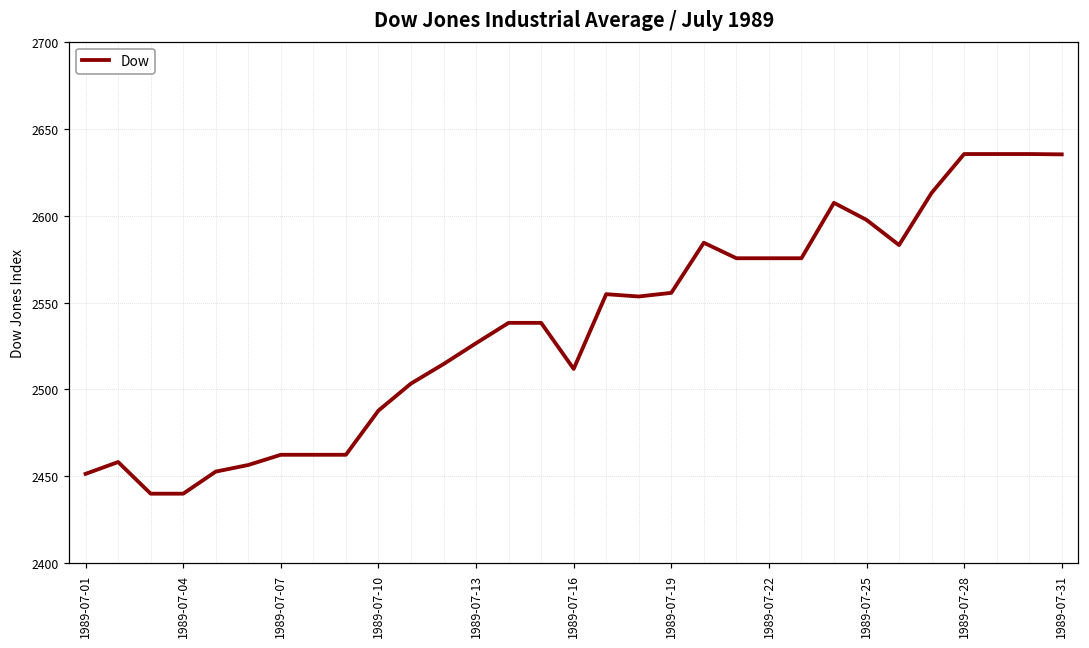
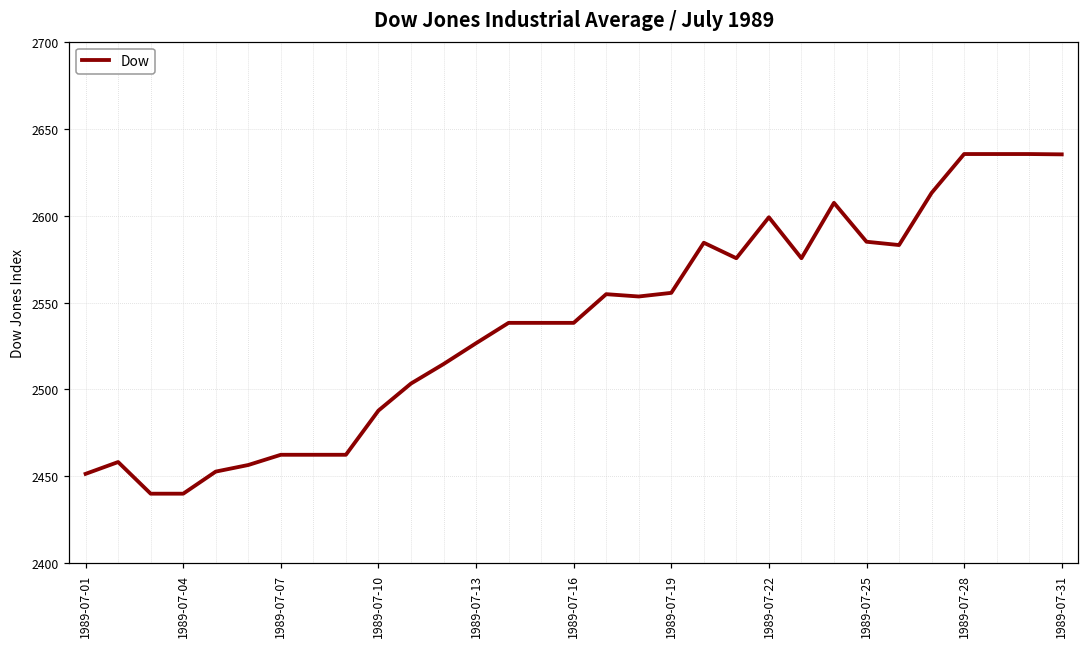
1989-07-16: 2512 -> 2538
1989-07-22: 2575 -> 2599
1989-07-25: 2598 -> 2585
